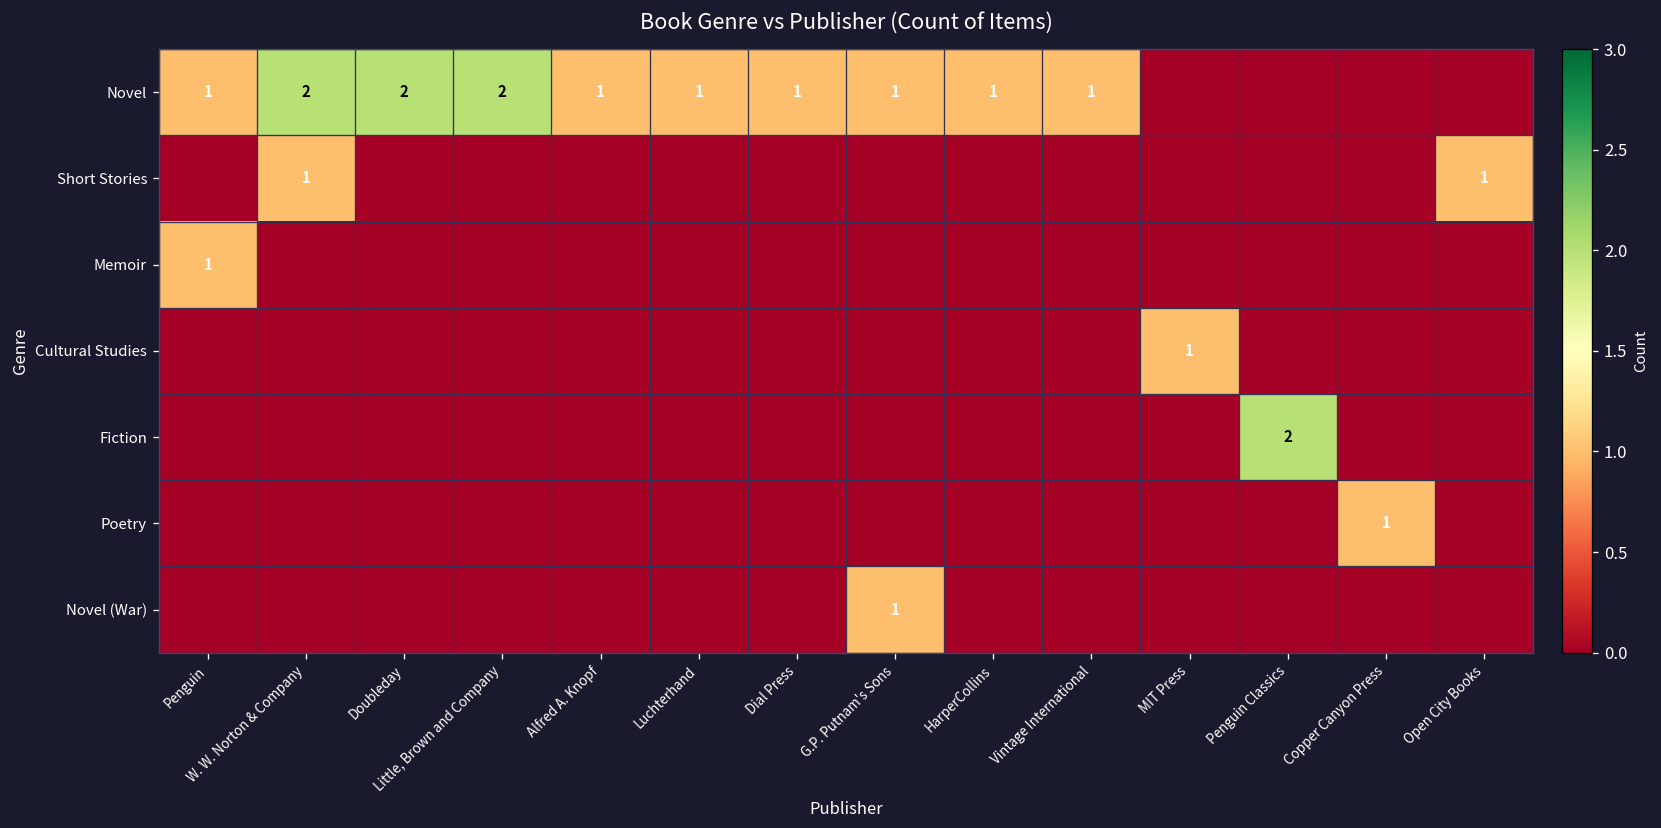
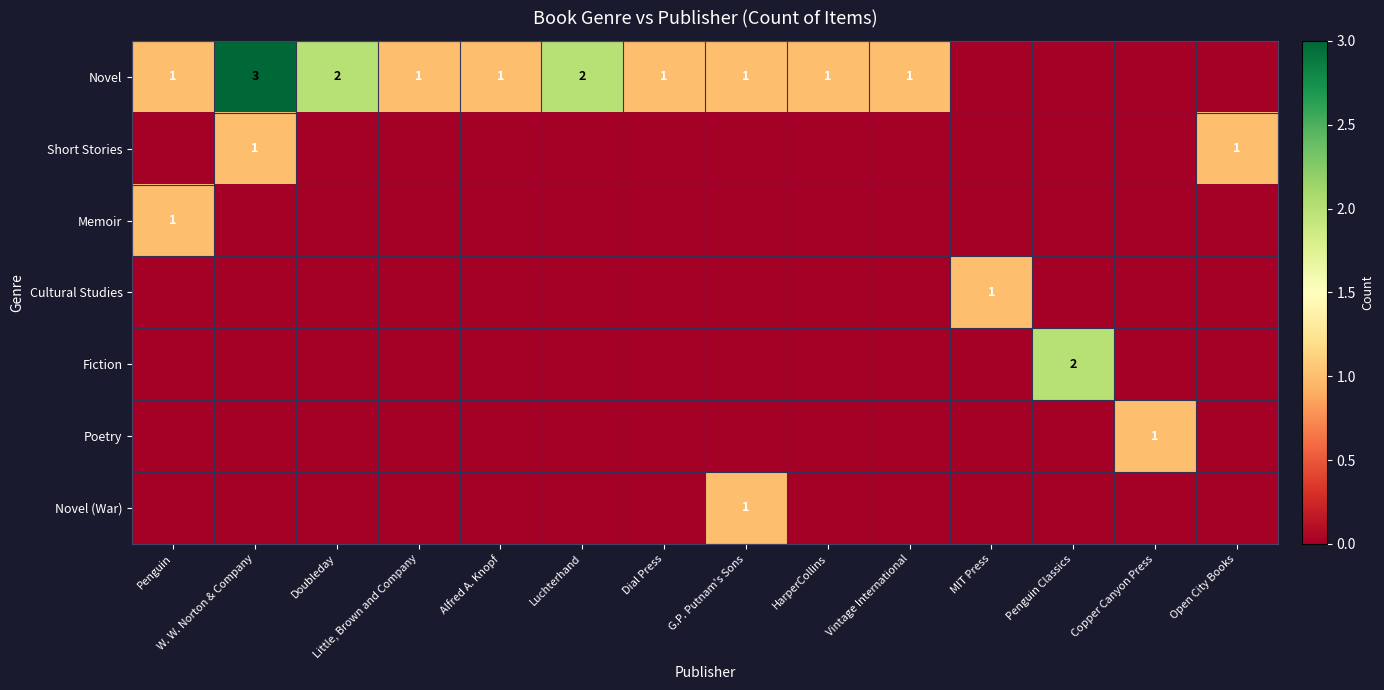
Novel, W. W. Norton & Company: 2 -> 3
Novel, Little, Brown and Company: 2 -> 1
Novel, Luchterhand: 1 -> 2
